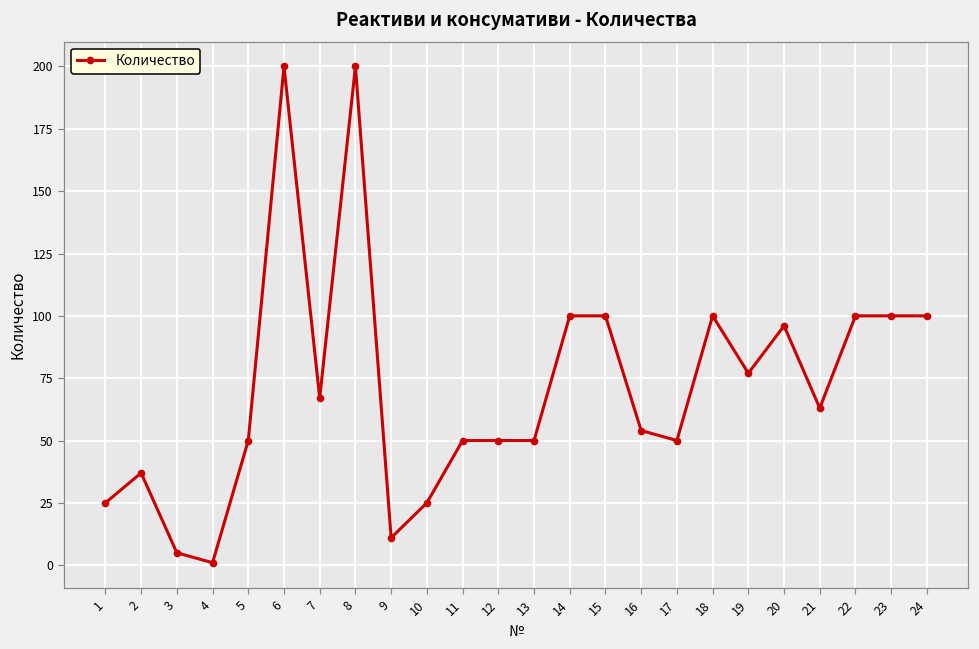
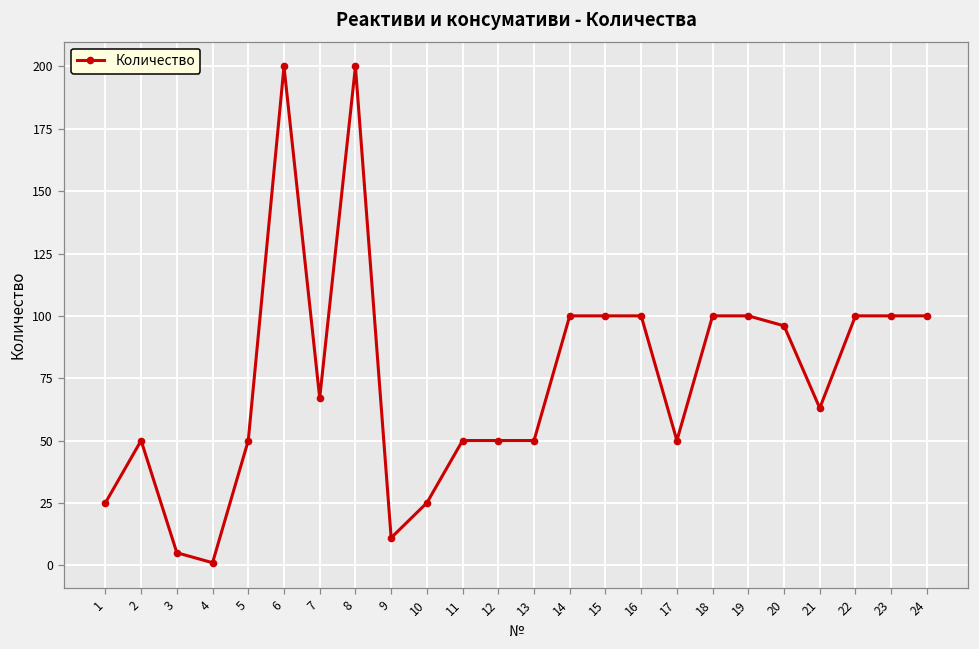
2: 37 -> 50
16: 54 -> 100
19: 77 -> 100
